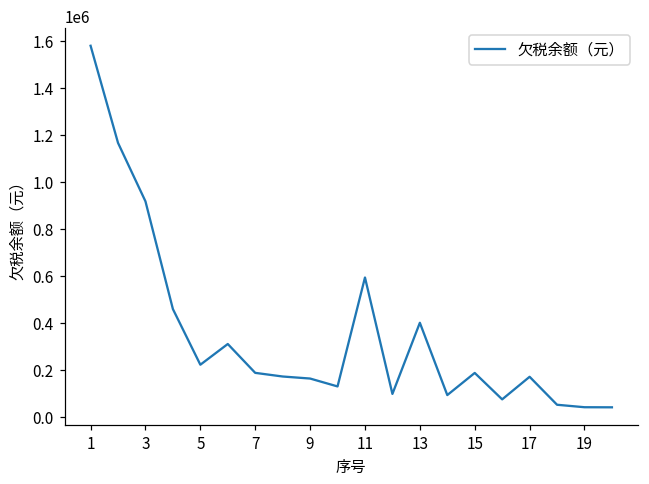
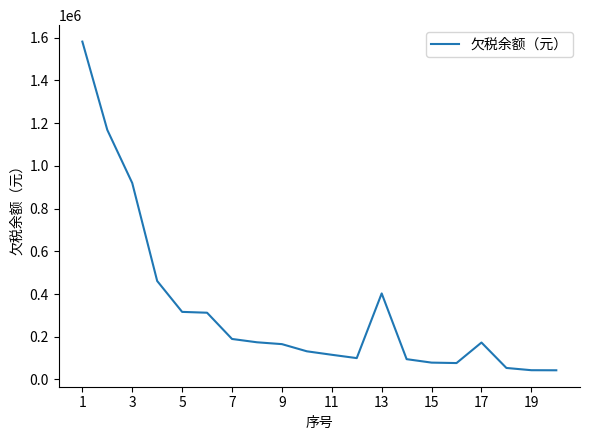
5: 220000 -> 320000
11: 600000 -> 120000
15: 190000 -> 80000
